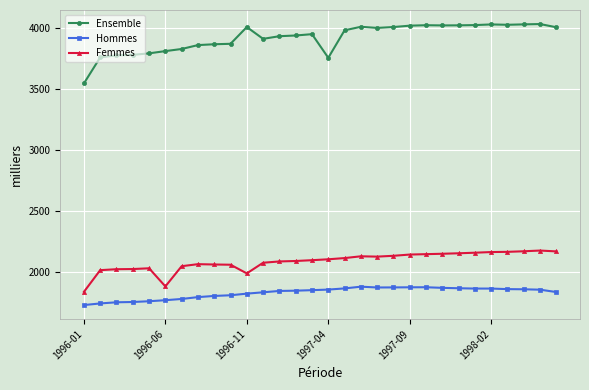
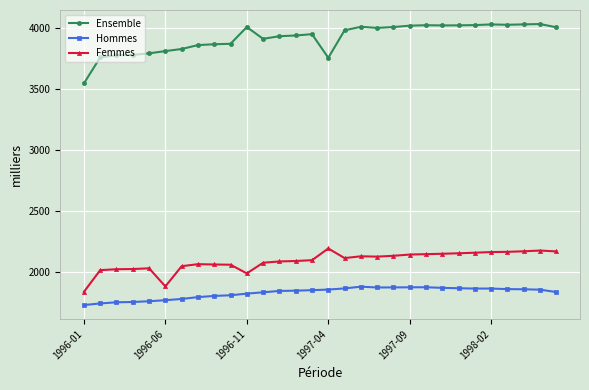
Femmes, 1997-04: 2110 -> 2190
